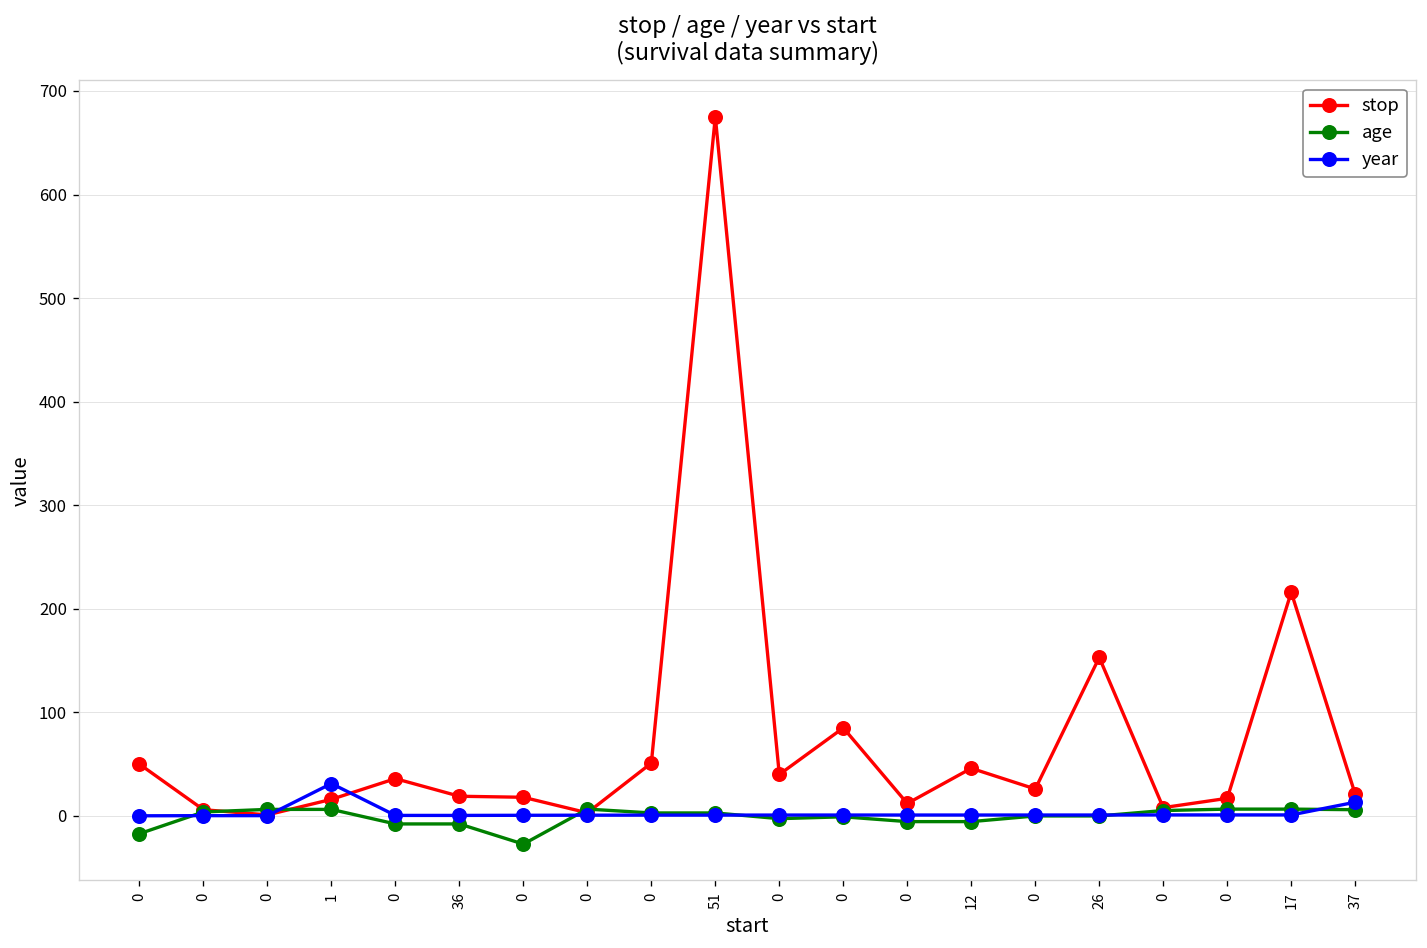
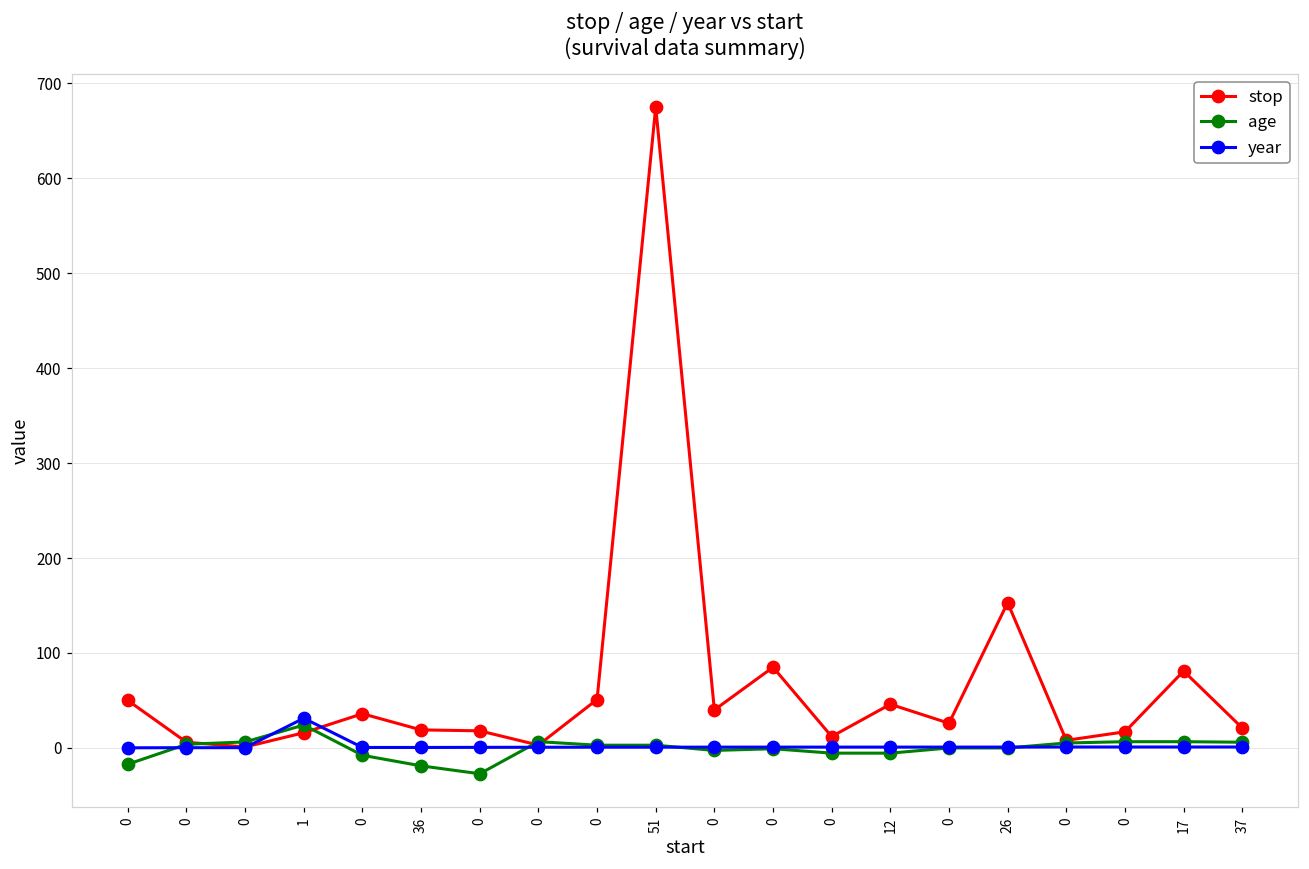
age, 1: 10 -> 20
age, 36: -10 -> -20
stop, 17: 220 -> 80
year, 37: 10 -> 0
